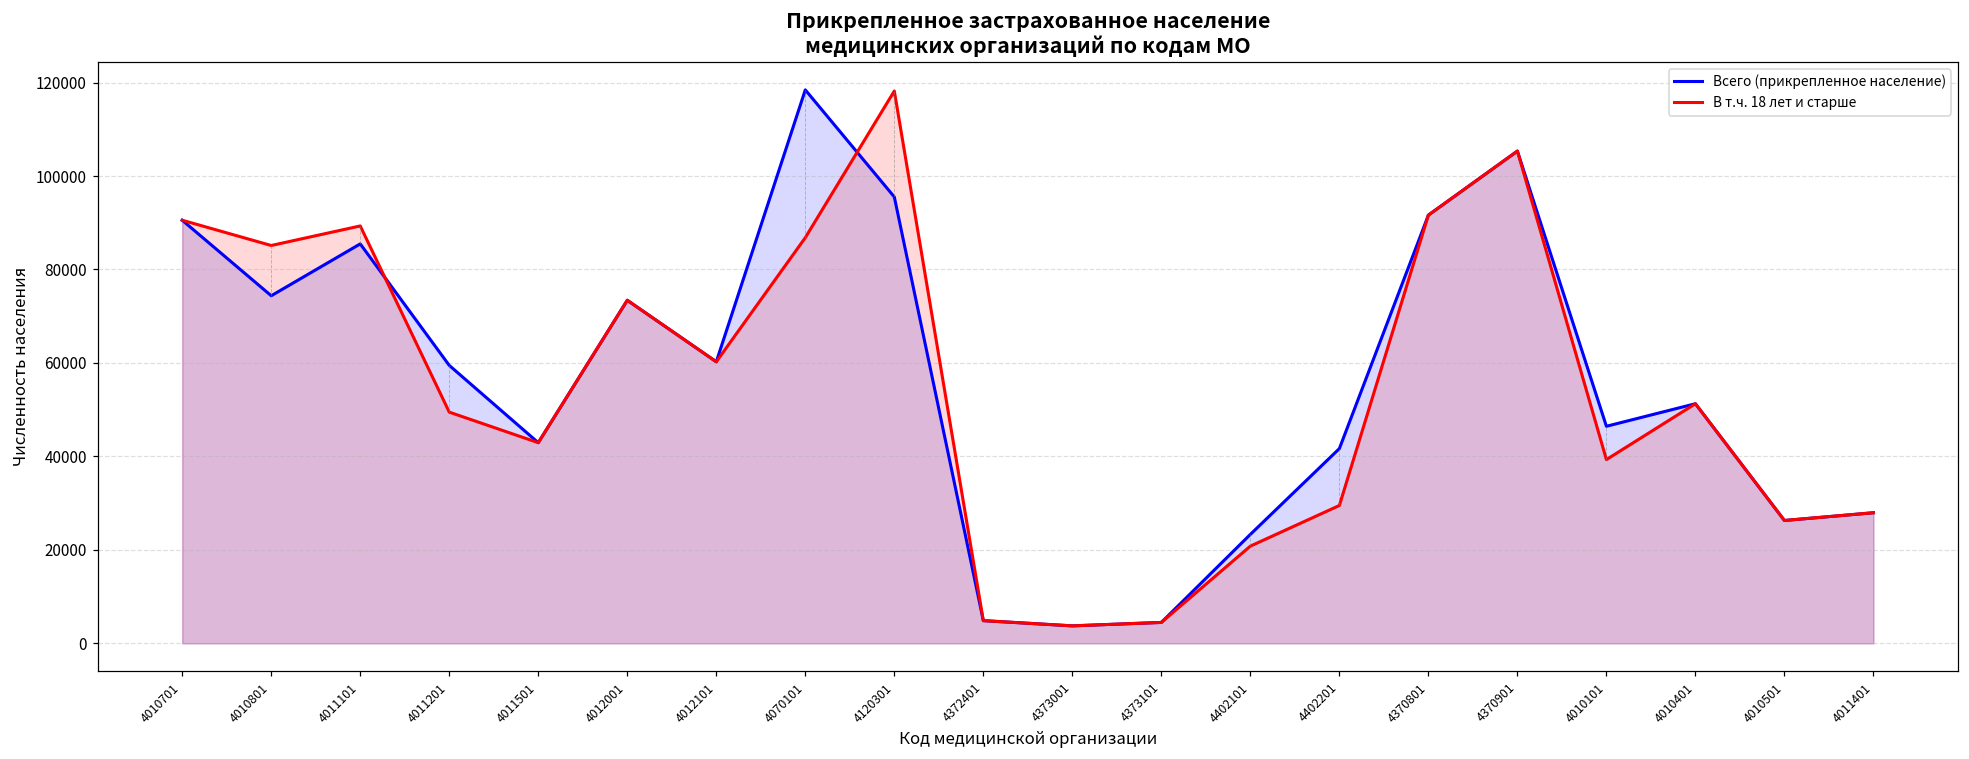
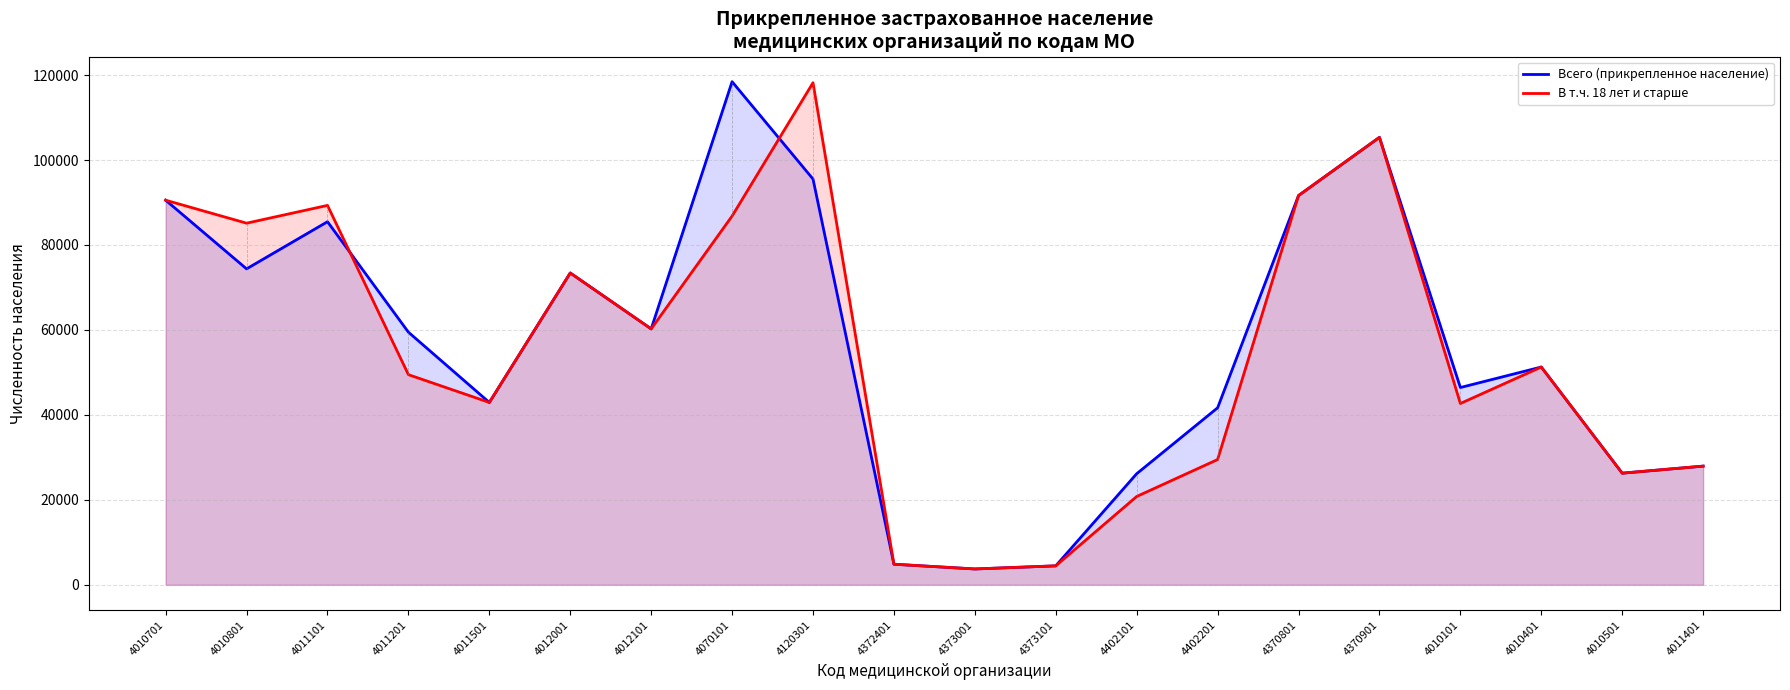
Всего (прикрепленное население), 4402101: 23000 -> 26000
В т.ч. 18 лет и старше, 4010101: 39000 -> 43000
